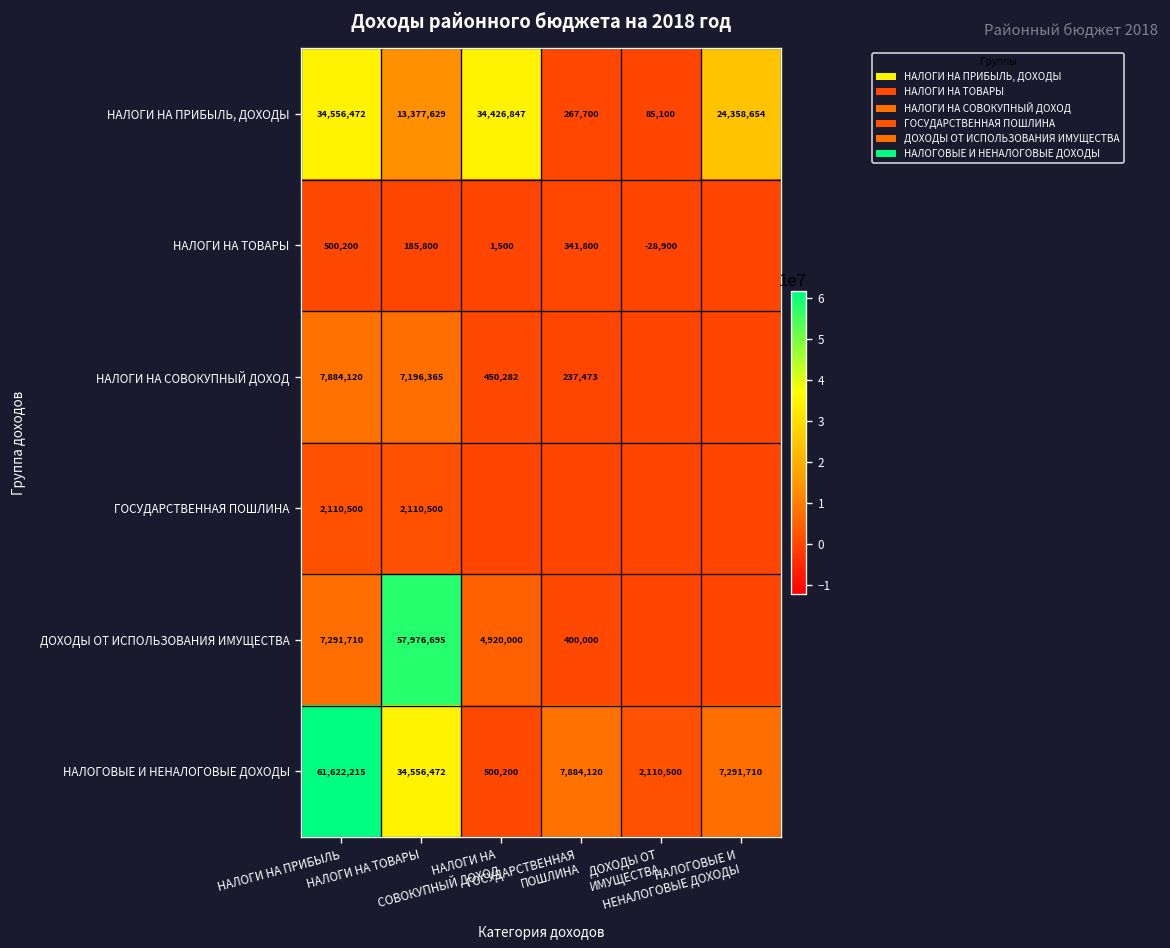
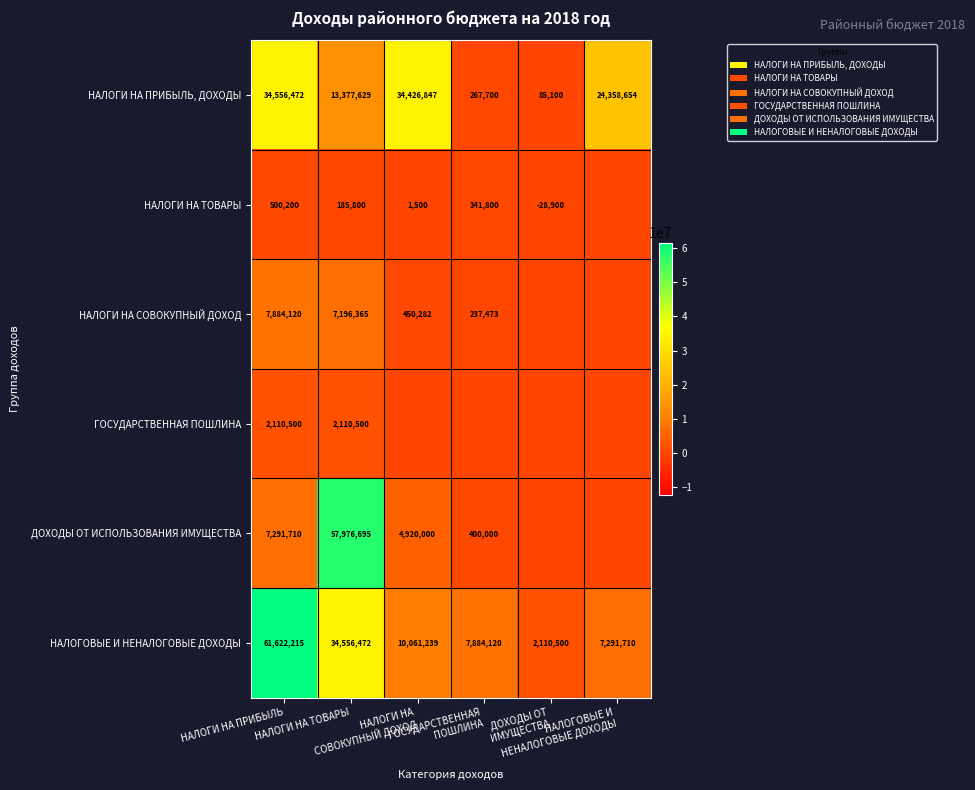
НАЛОГОВЫЕ И НЕНАЛОГОВЫЕ ДОХОДЫ, НАЛОГИ НА СОВОКУПНЫЙ ДОХОД: 500,200 -> 10,061,239
